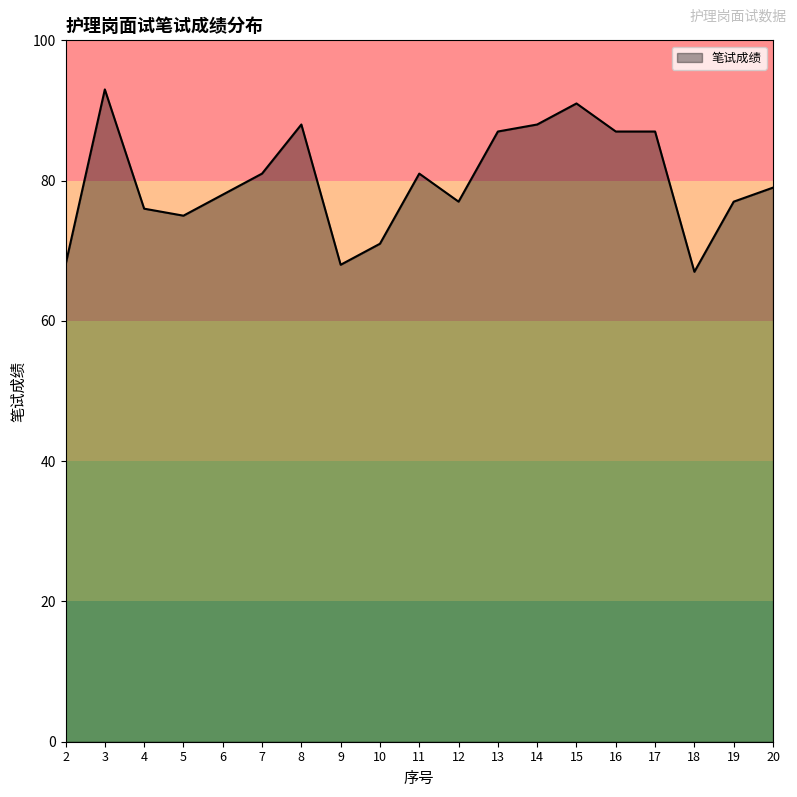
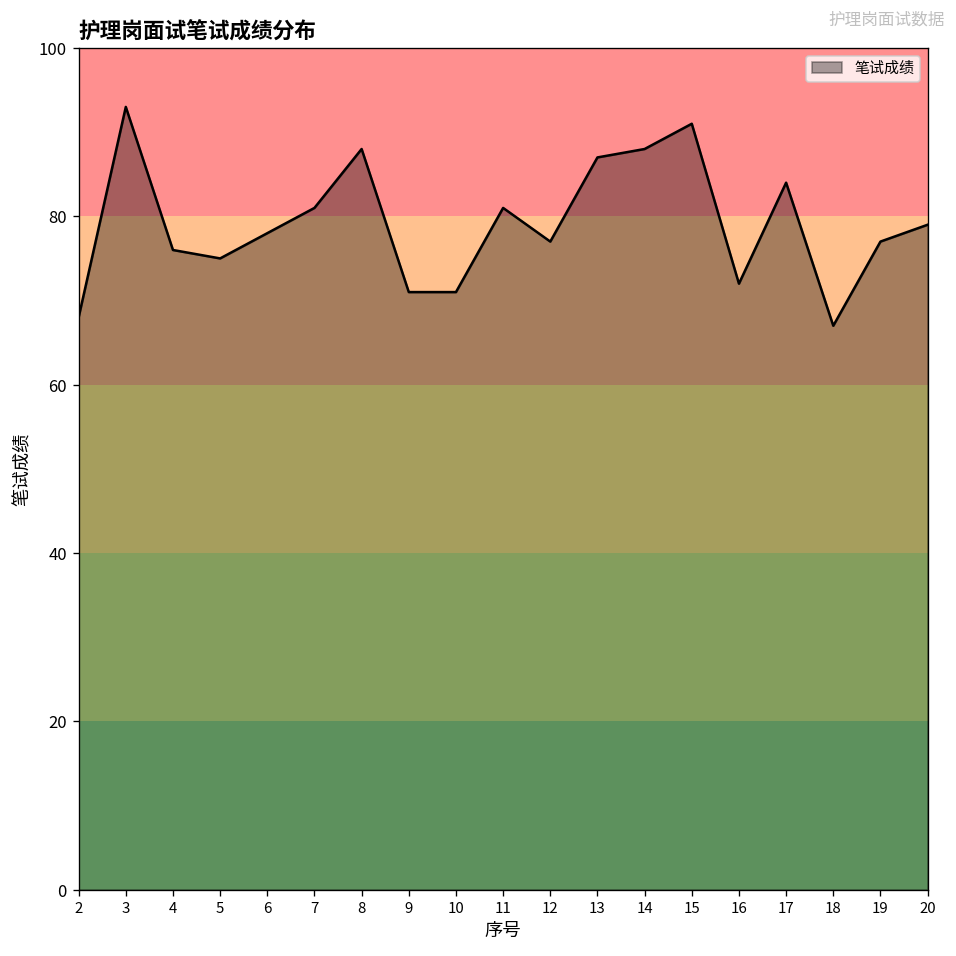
9: 68 -> 71
16: 87 -> 72
17: 87 -> 84
